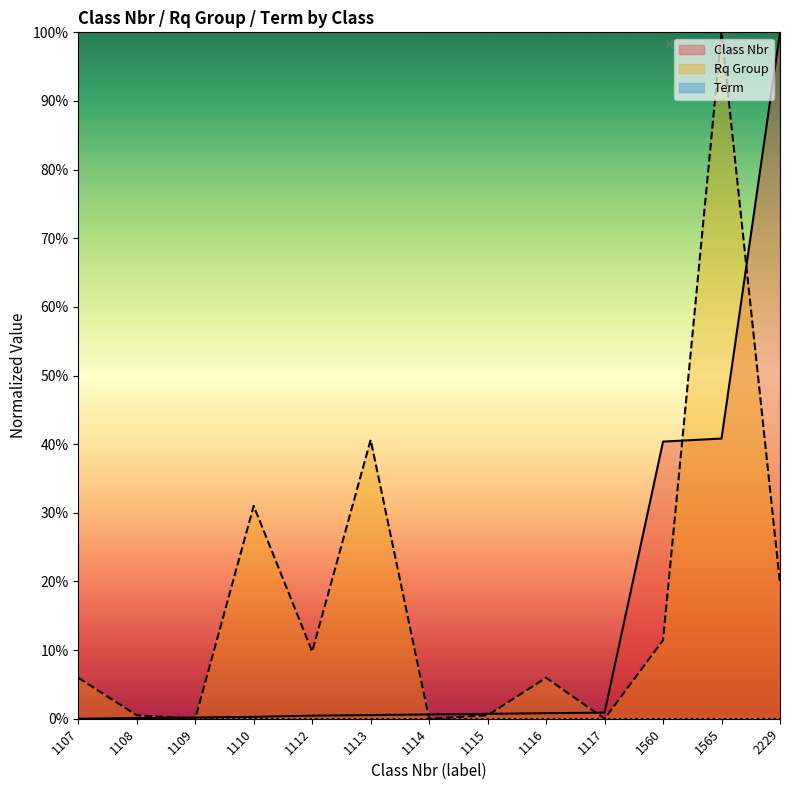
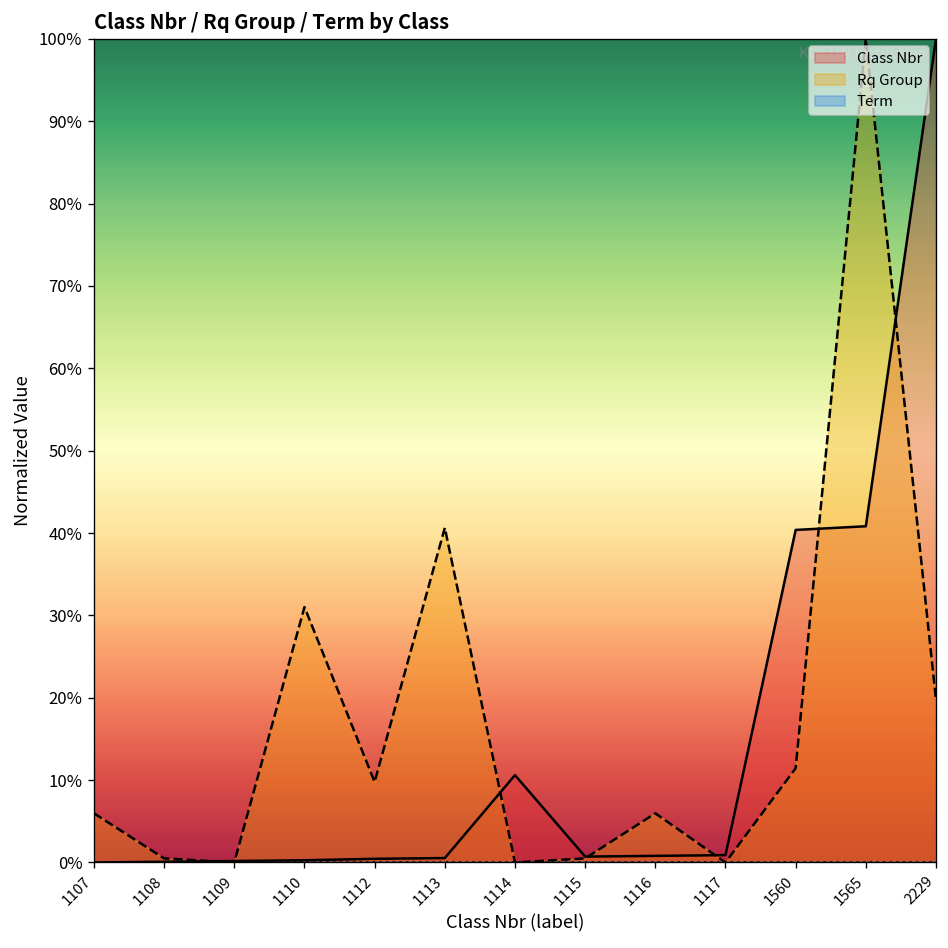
Class Nbr, 1114: 1% -> 11%
